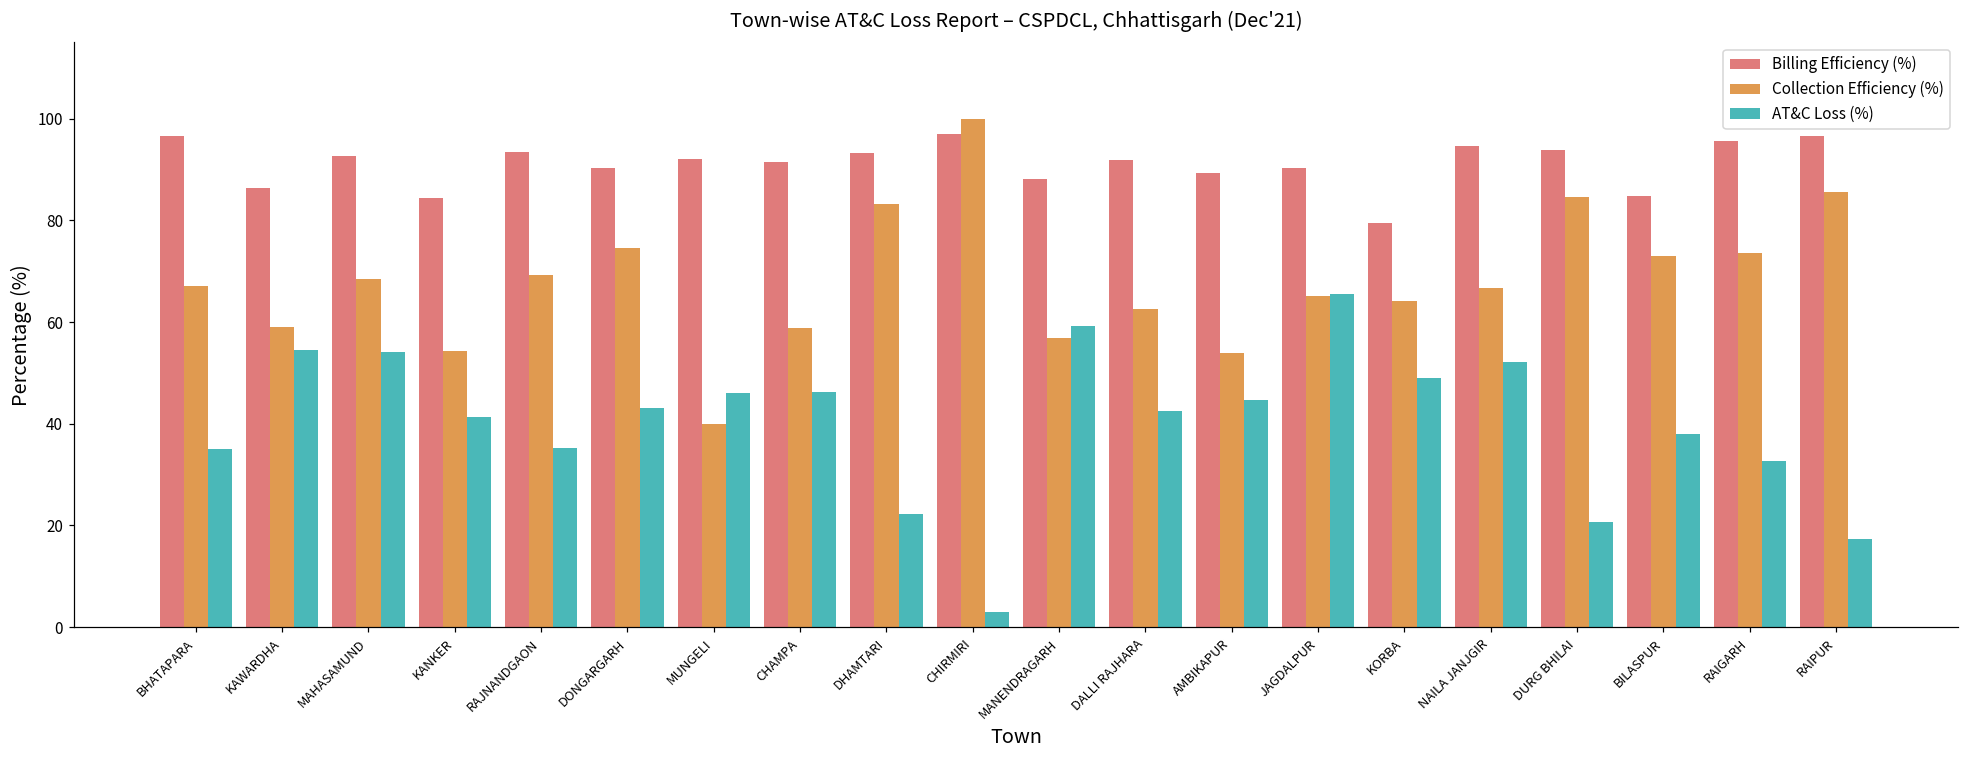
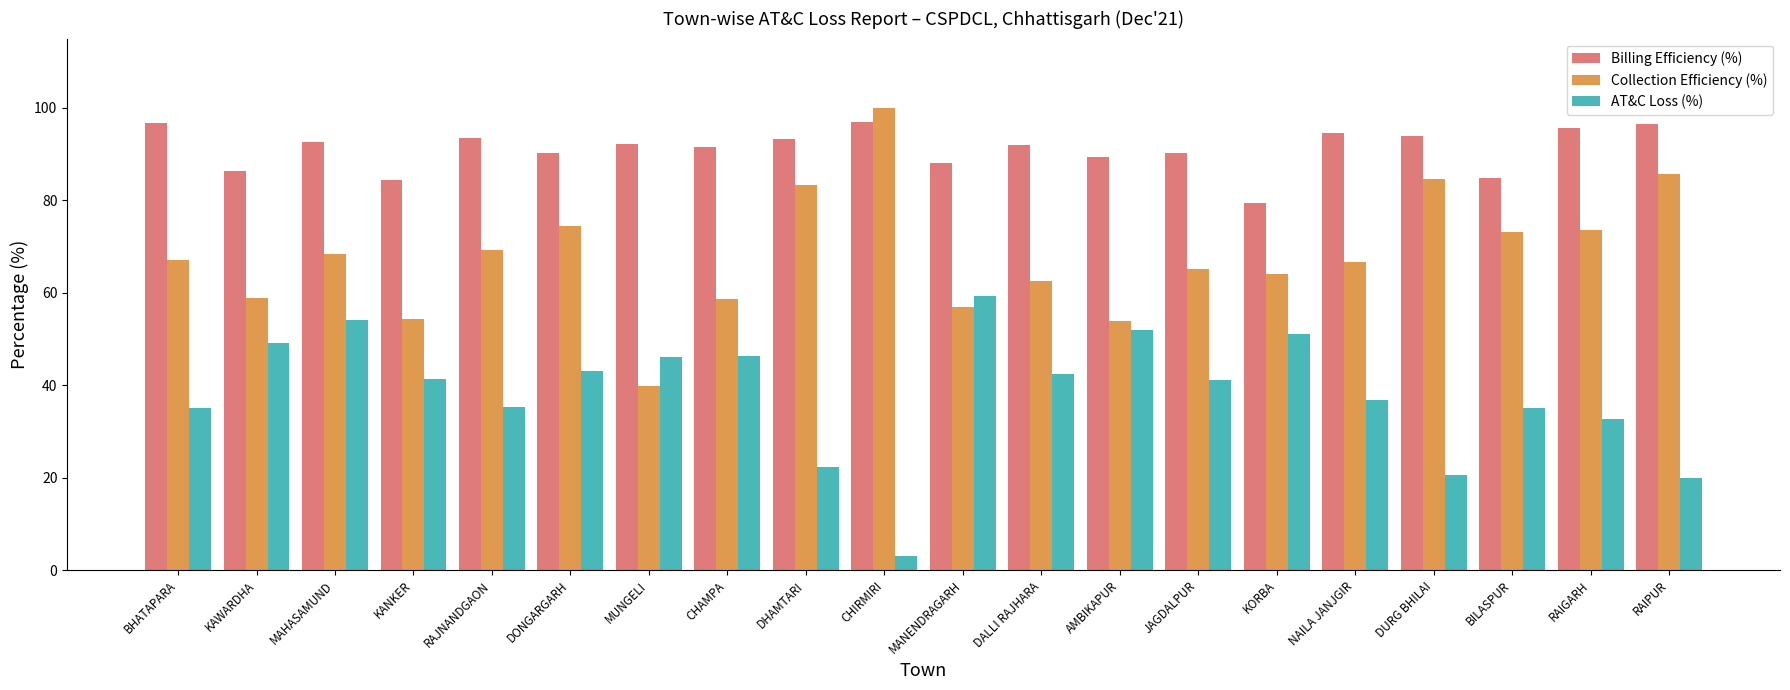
AT&C Loss (%), KAWARDHA: 54 -> 49
AT&C Loss (%), AMBIKAPUR: 45 -> 52
AT&C Loss (%), JAGDALPUR: 66 -> 41
AT&C Loss (%), KORBA: 49 -> 51
AT&C Loss (%), NAILA JANJGIR: 52 -> 37
AT&C Loss (%), BILASPUR: 38 -> 35
AT&C Loss (%), RAIPUR: 17 -> 20
